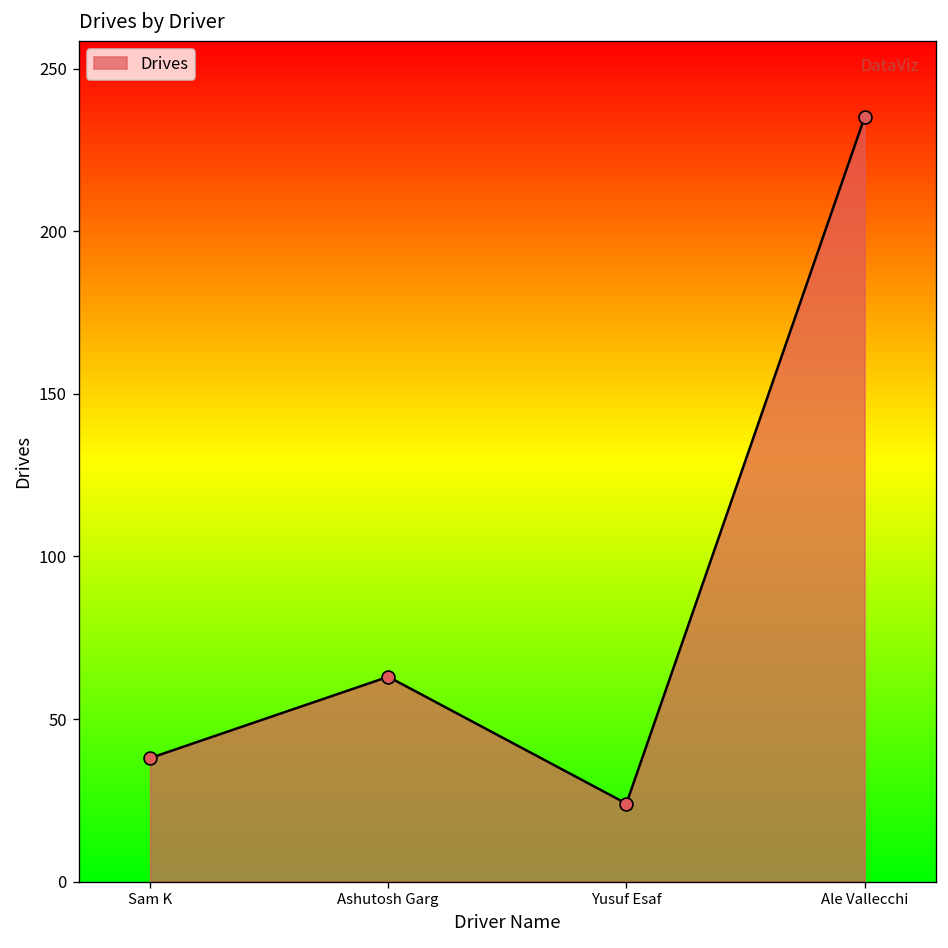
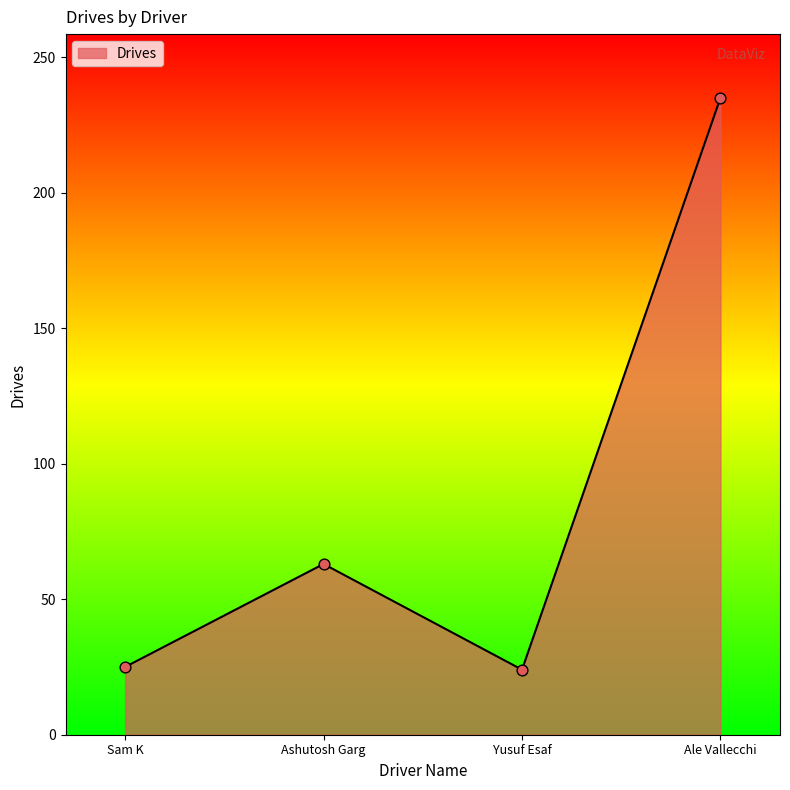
Sam K: 38 -> 25
